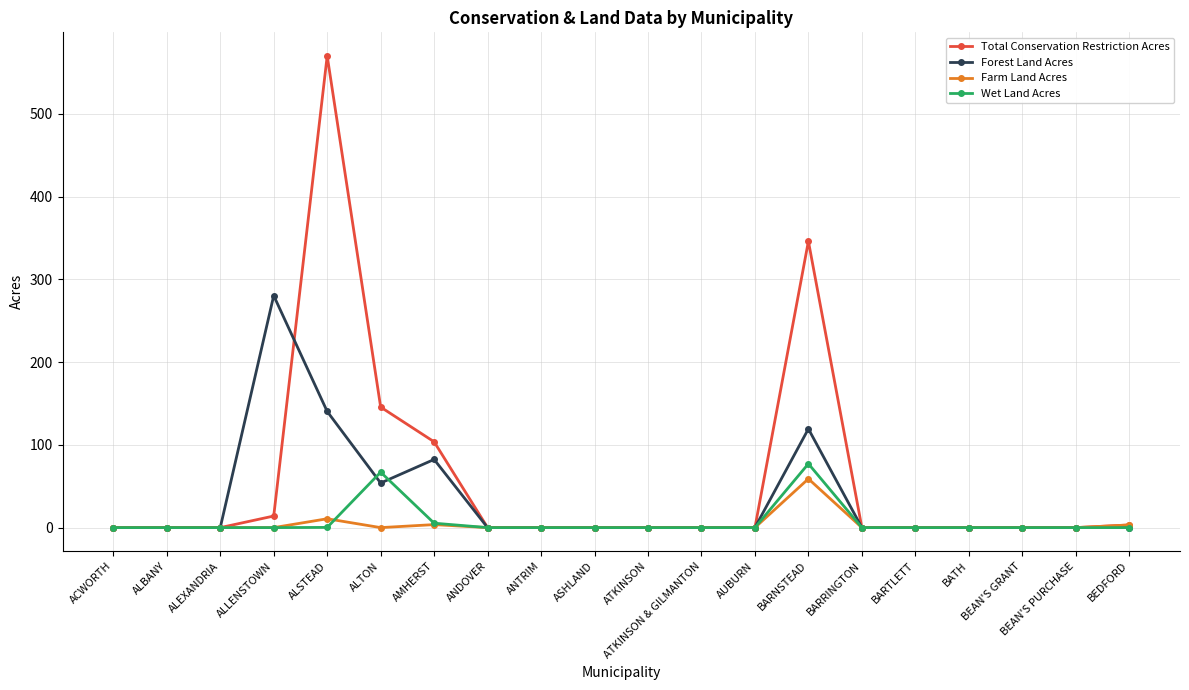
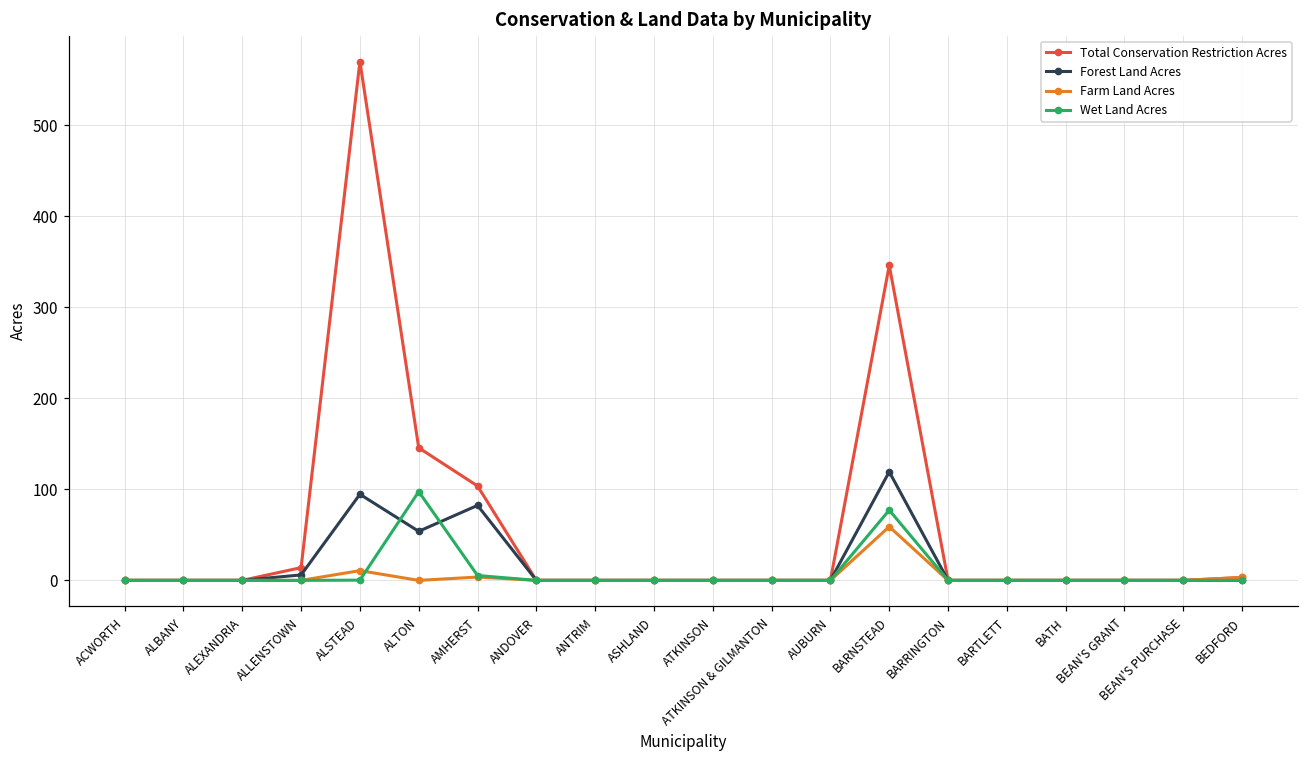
Forest Land Acres, ALLENSTOWN: 280 -> 10
Forest Land Acres, ALSTEAD: 140 -> 90
Wet Land Acres, ALTON: 70 -> 100
